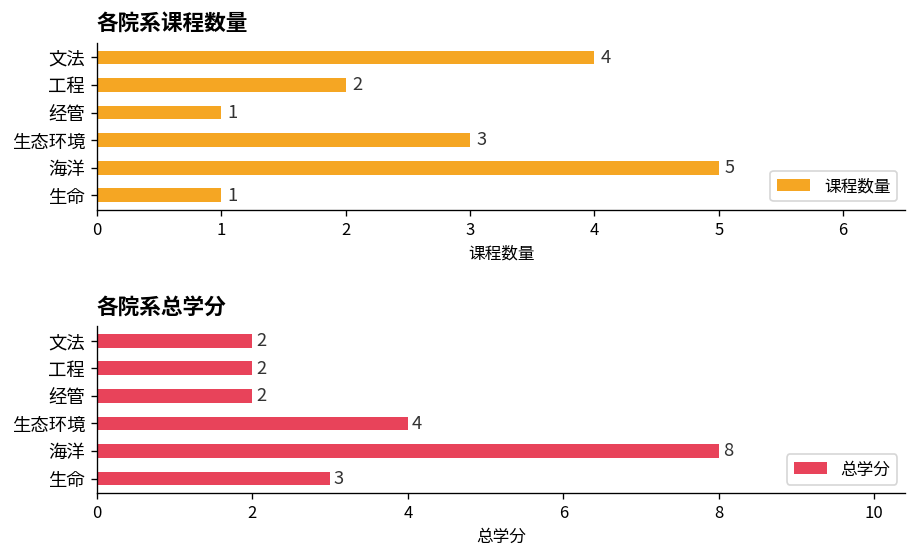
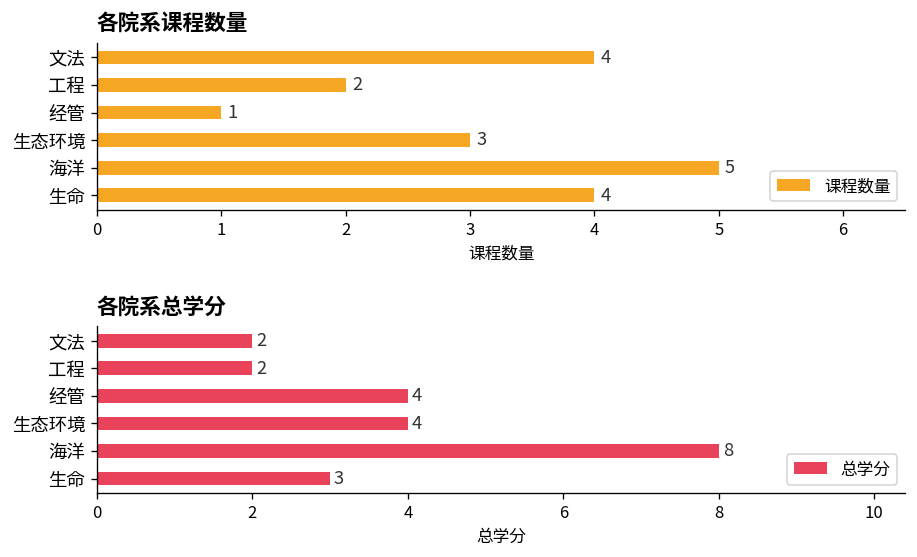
各院系课程数量, 生命: 1 -> 4
各院系总学分, 经管: 2 -> 4
